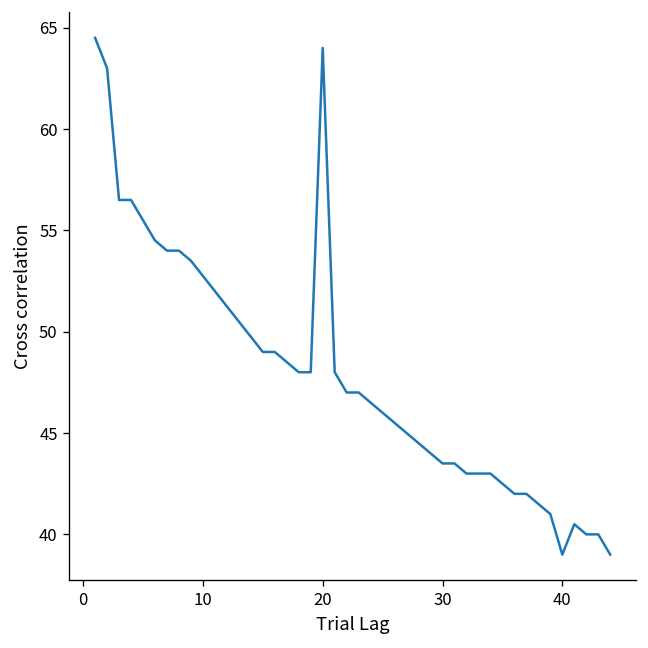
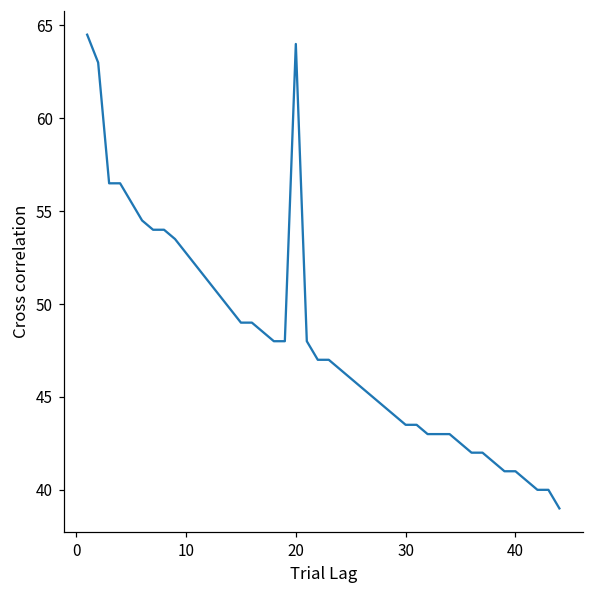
40: 39 -> 41
